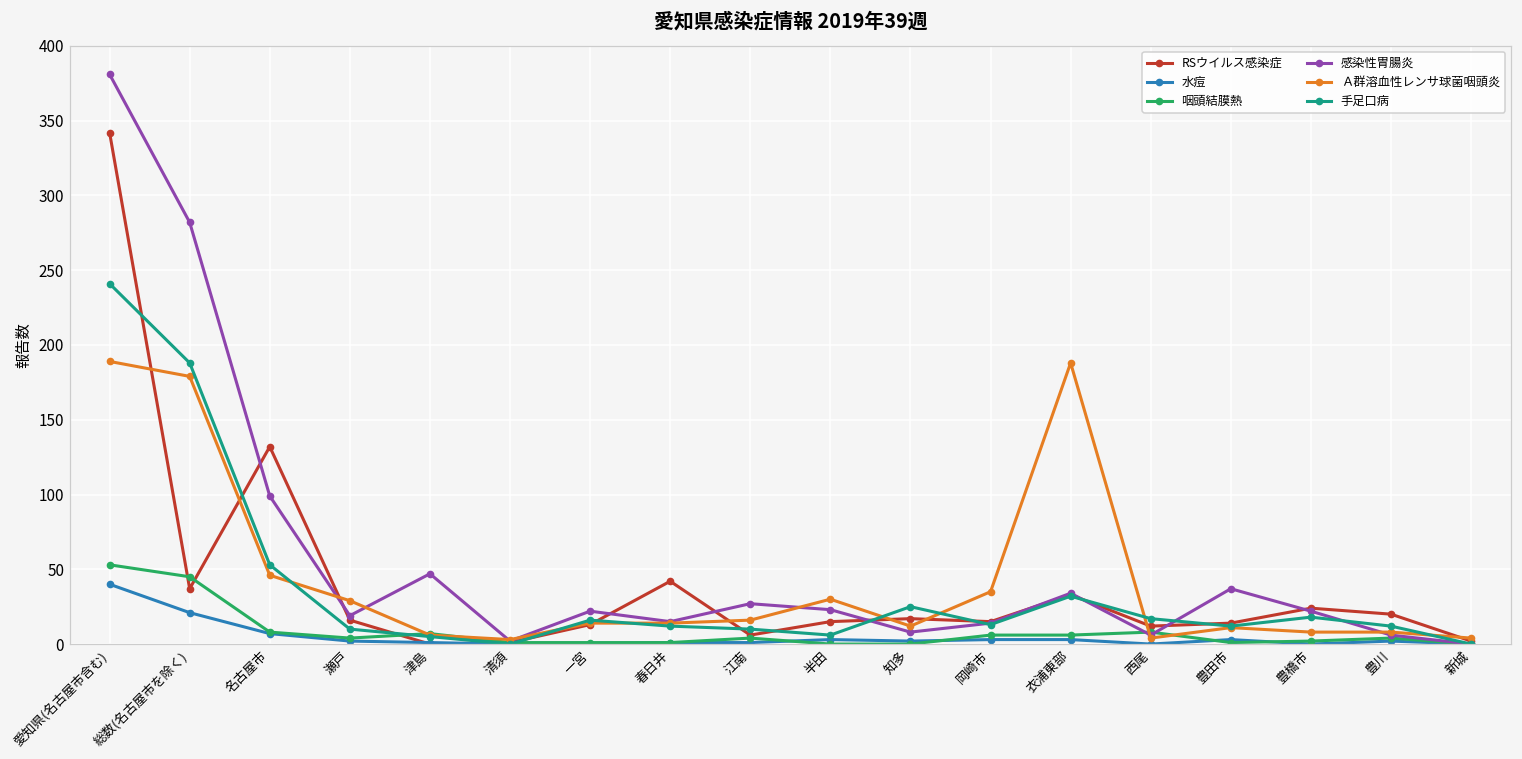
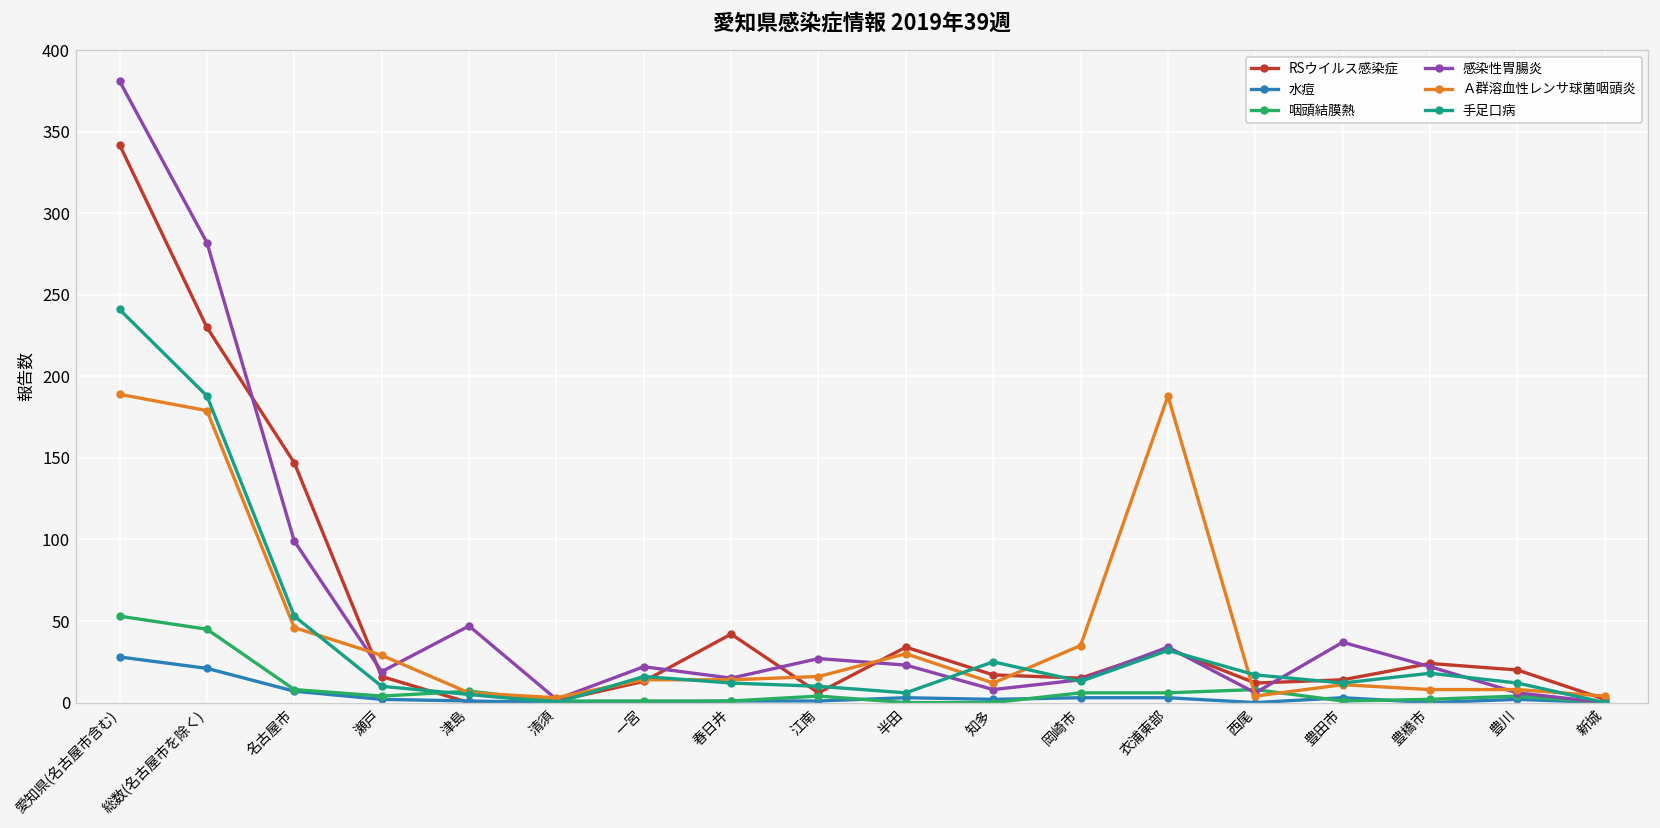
水痘, 愛知県(名古屋市含む): 40 -> 28
RSウイルス感染症, 総数(名古屋市を除く): 37 -> 230
RSウイルス感染症, 名古屋市: 132 -> 147
RSウイルス感染症, 半田: 15 -> 34
